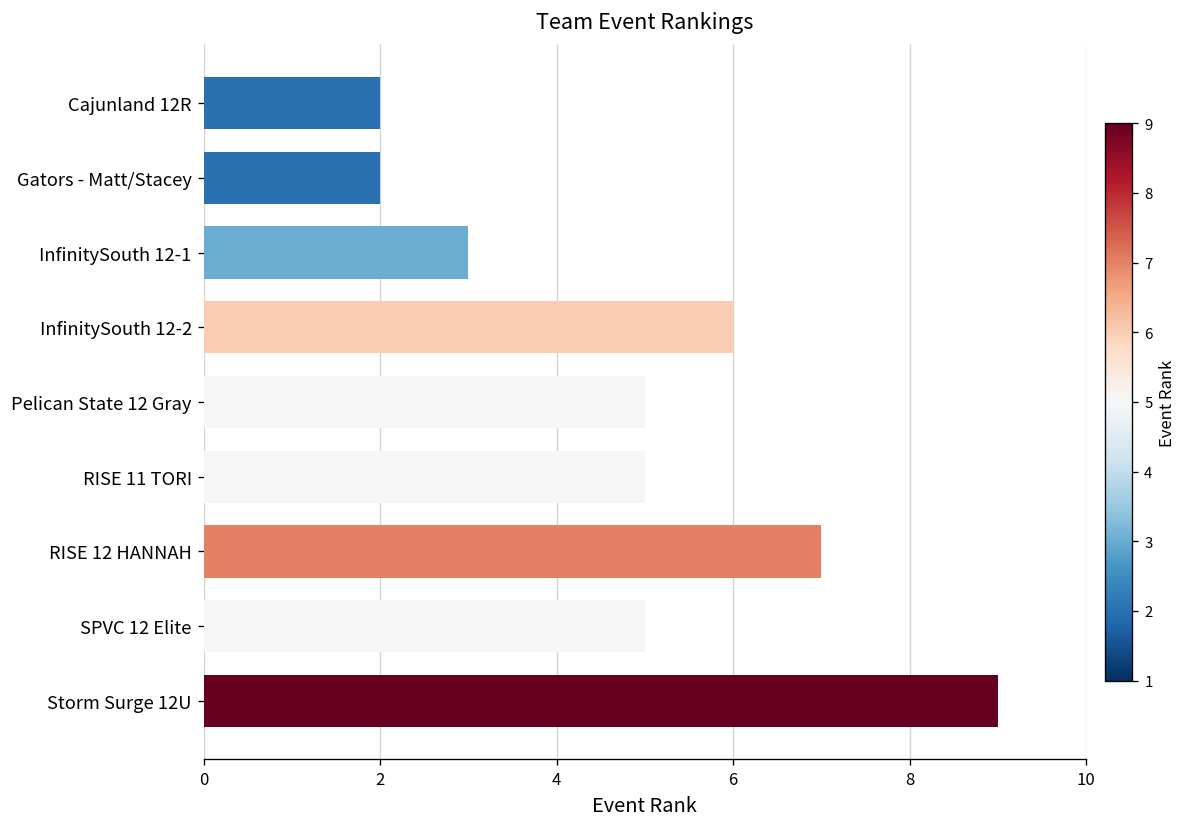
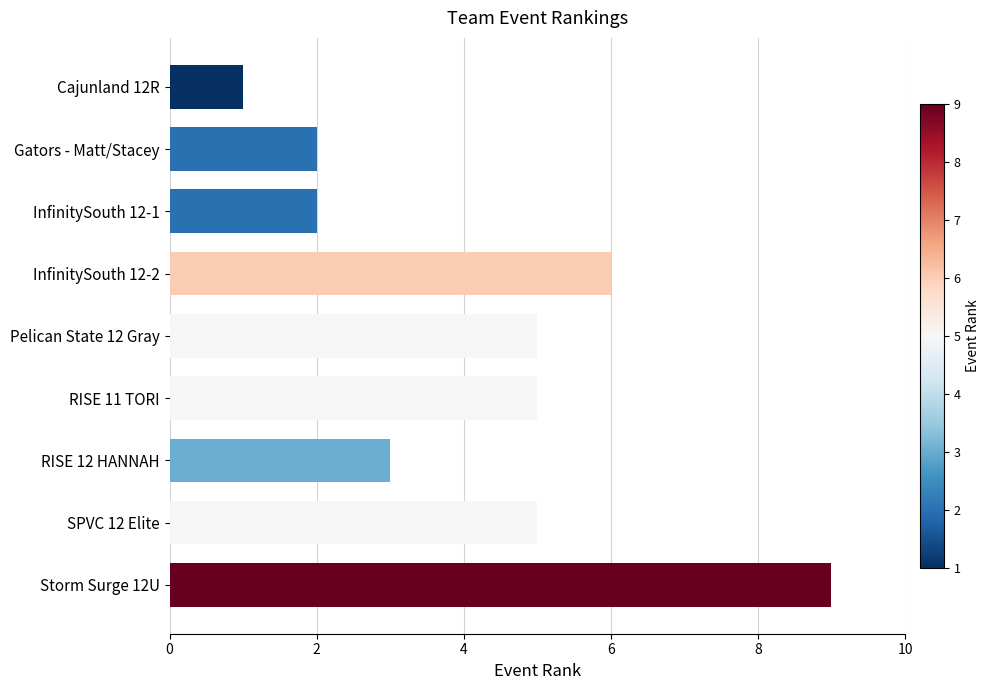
Cajunland 12R: 2 -> 1
InfinitySouth 12-1: 3 -> 2
RISE 12 HANNAH: 7 -> 3
